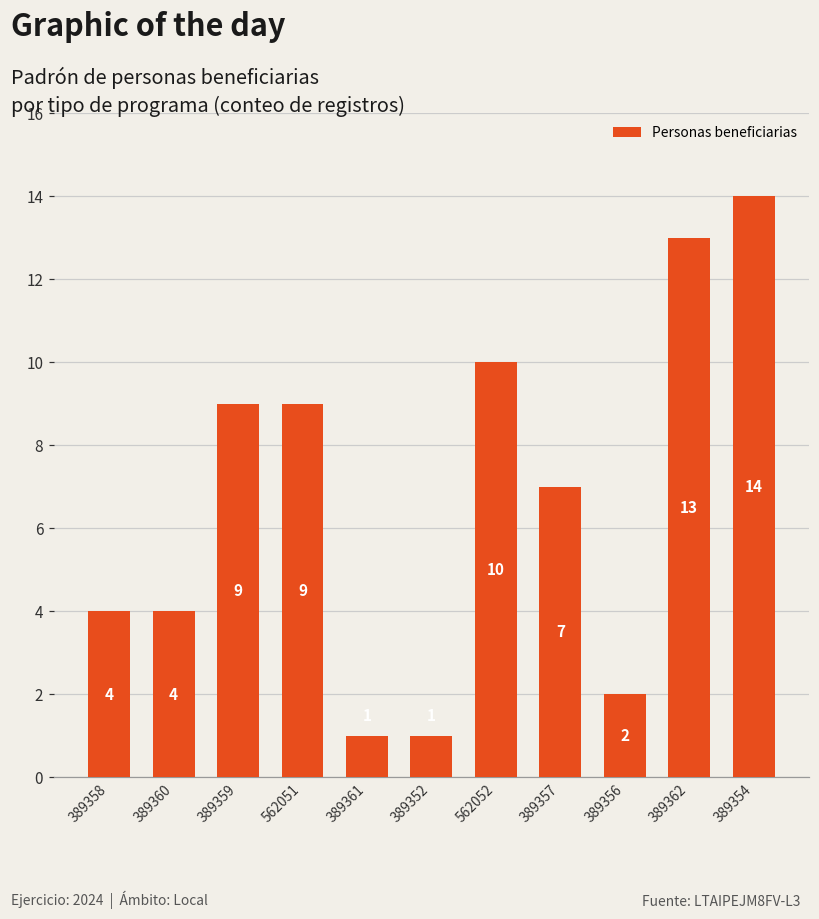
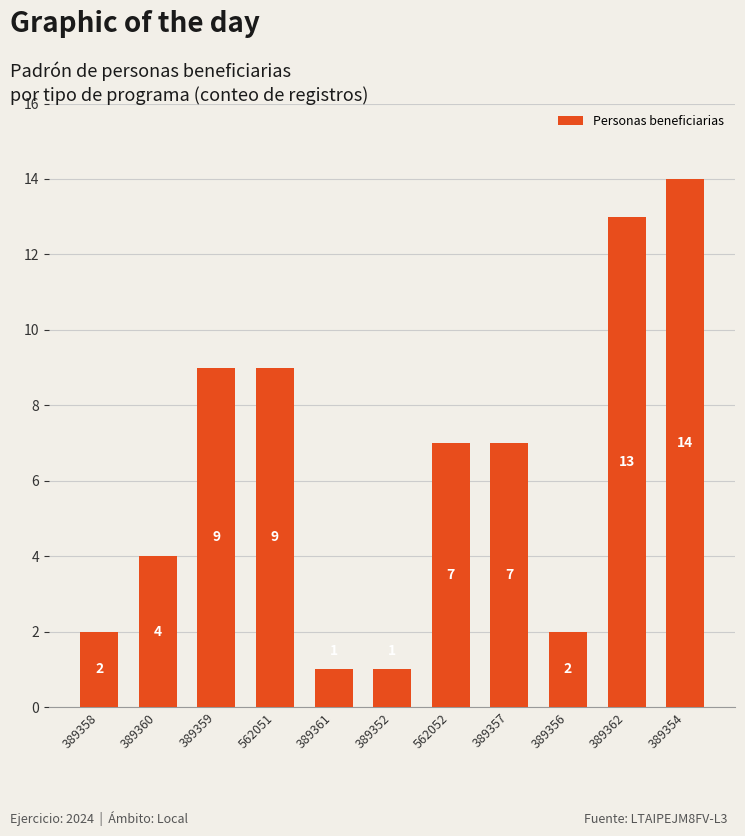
389358: 4 -> 2
562052: 10 -> 7
